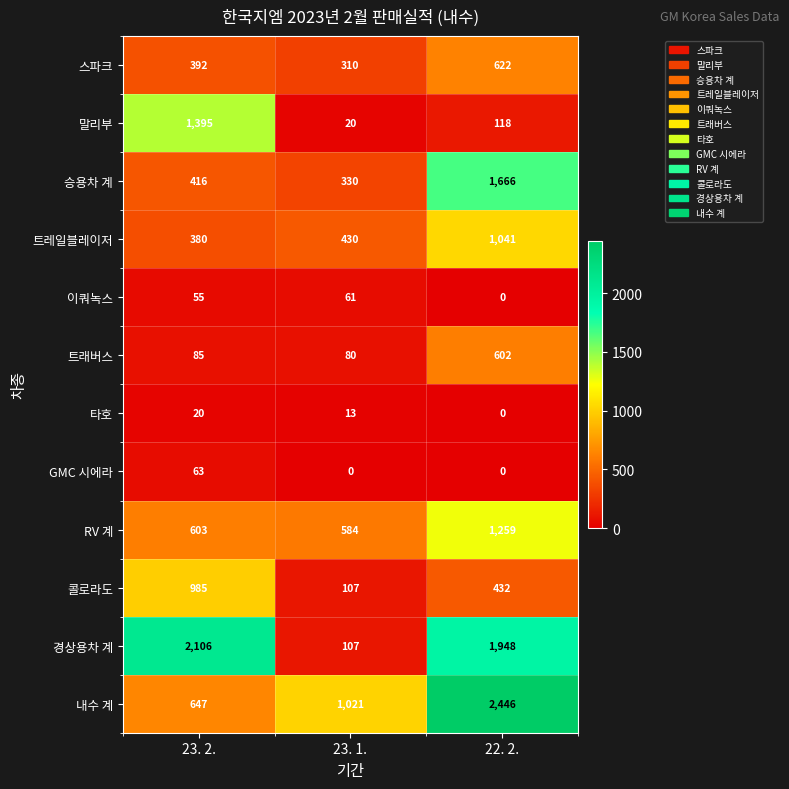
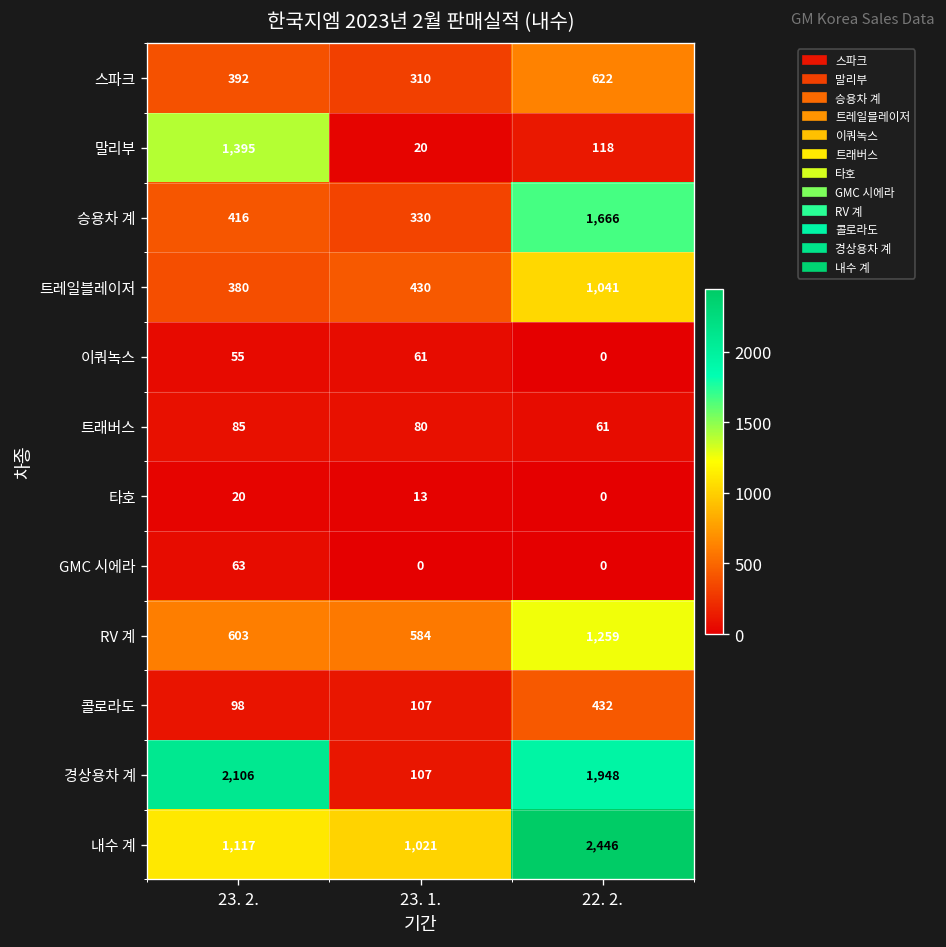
트래버스, 22. 2.: 602 -> 61
콜로라도, 23. 2.: 985 -> 98
내수 계, 23. 2.: 647 -> 1,117
